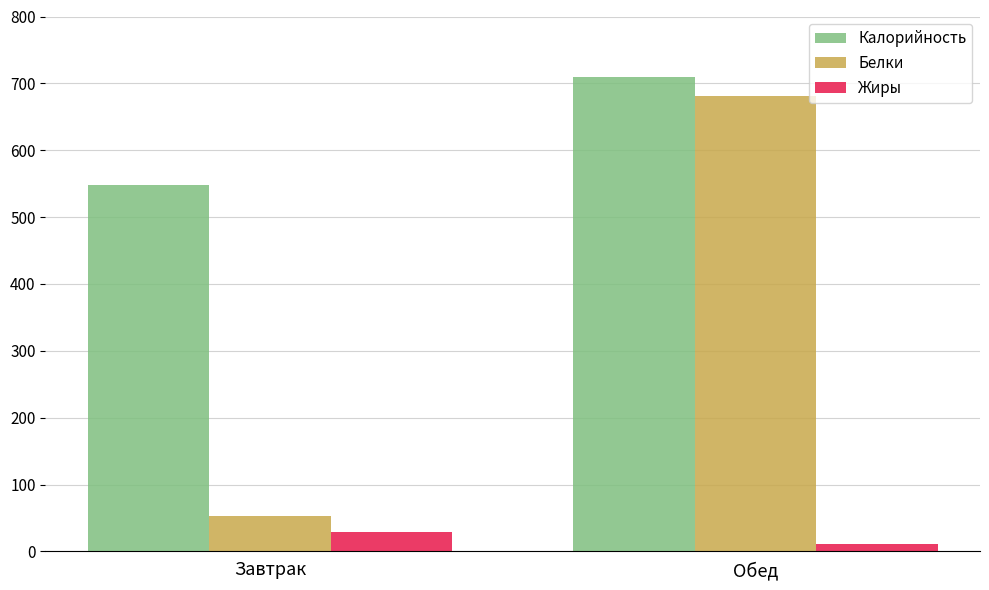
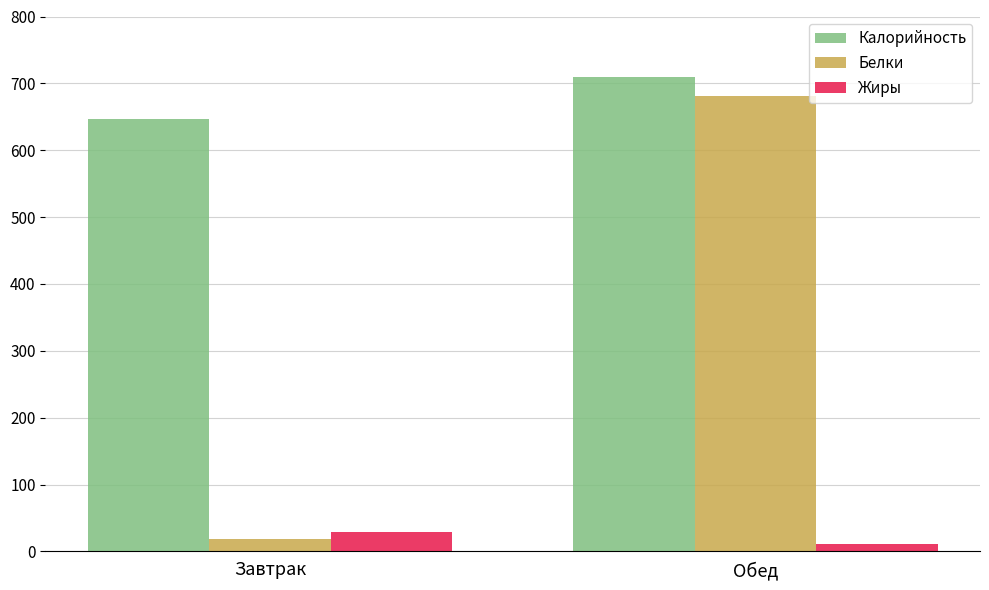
Калорийность, Завтрак: 550 -> 650
Белки, Завтрак: 50 -> 20
